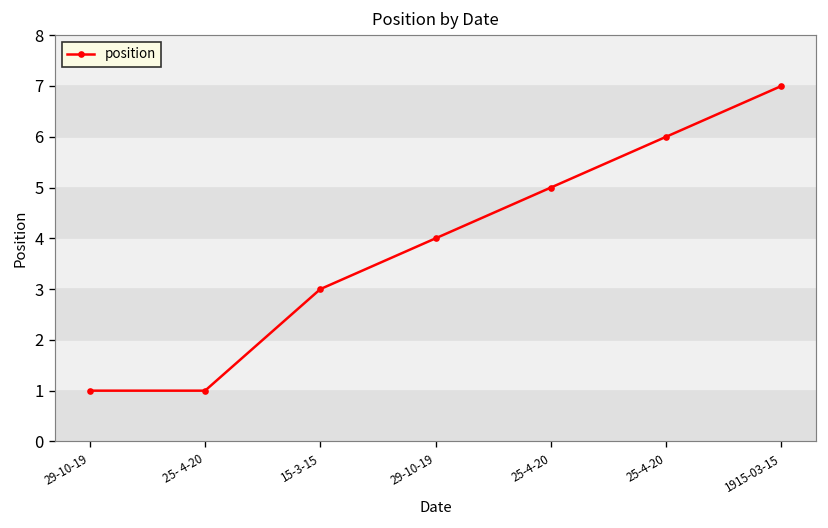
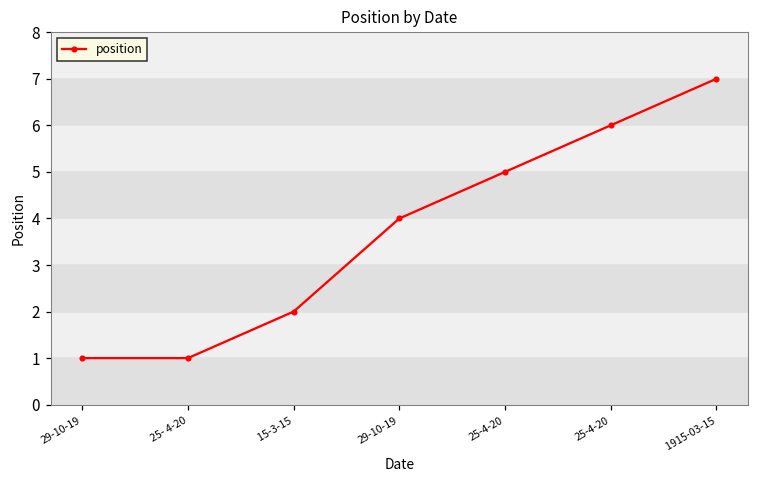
15-3-15: 3 -> 2
